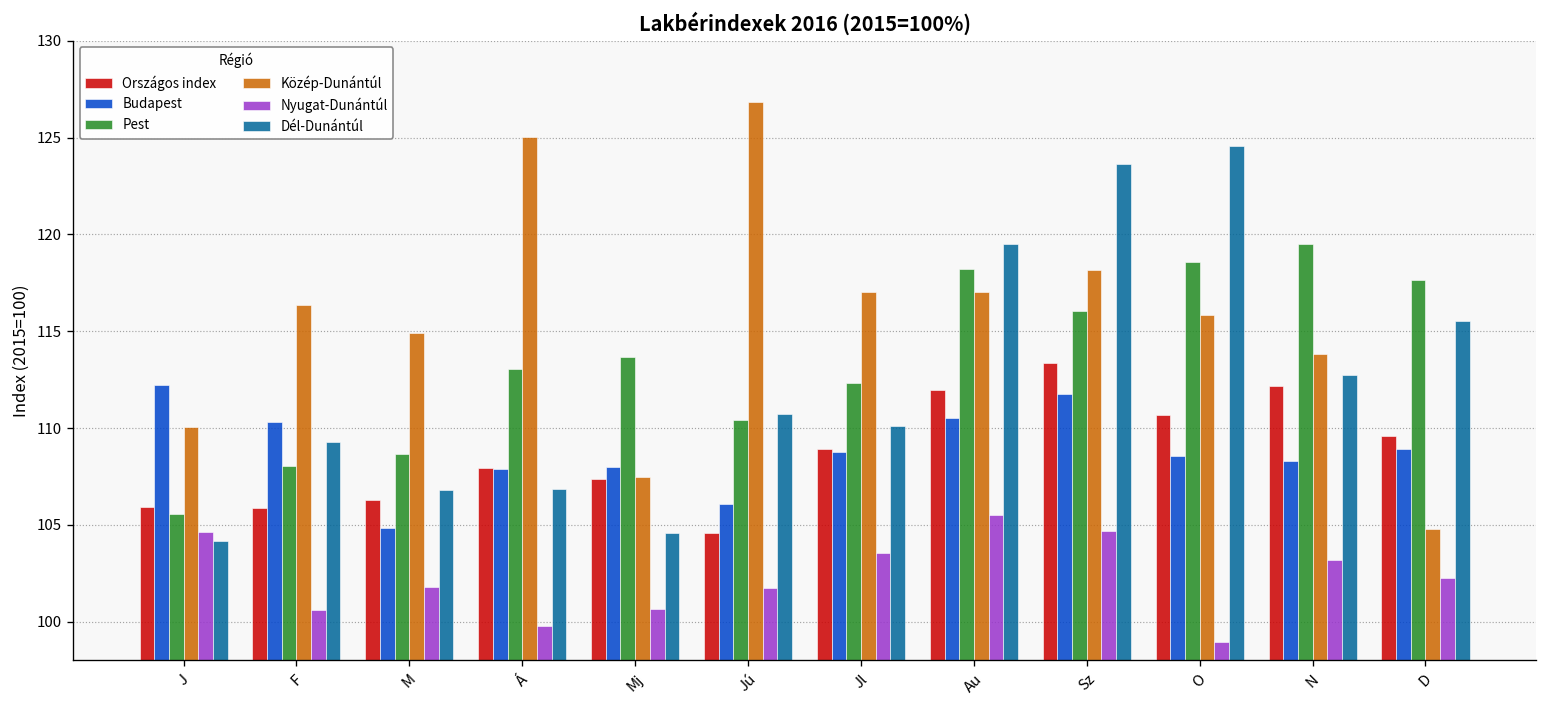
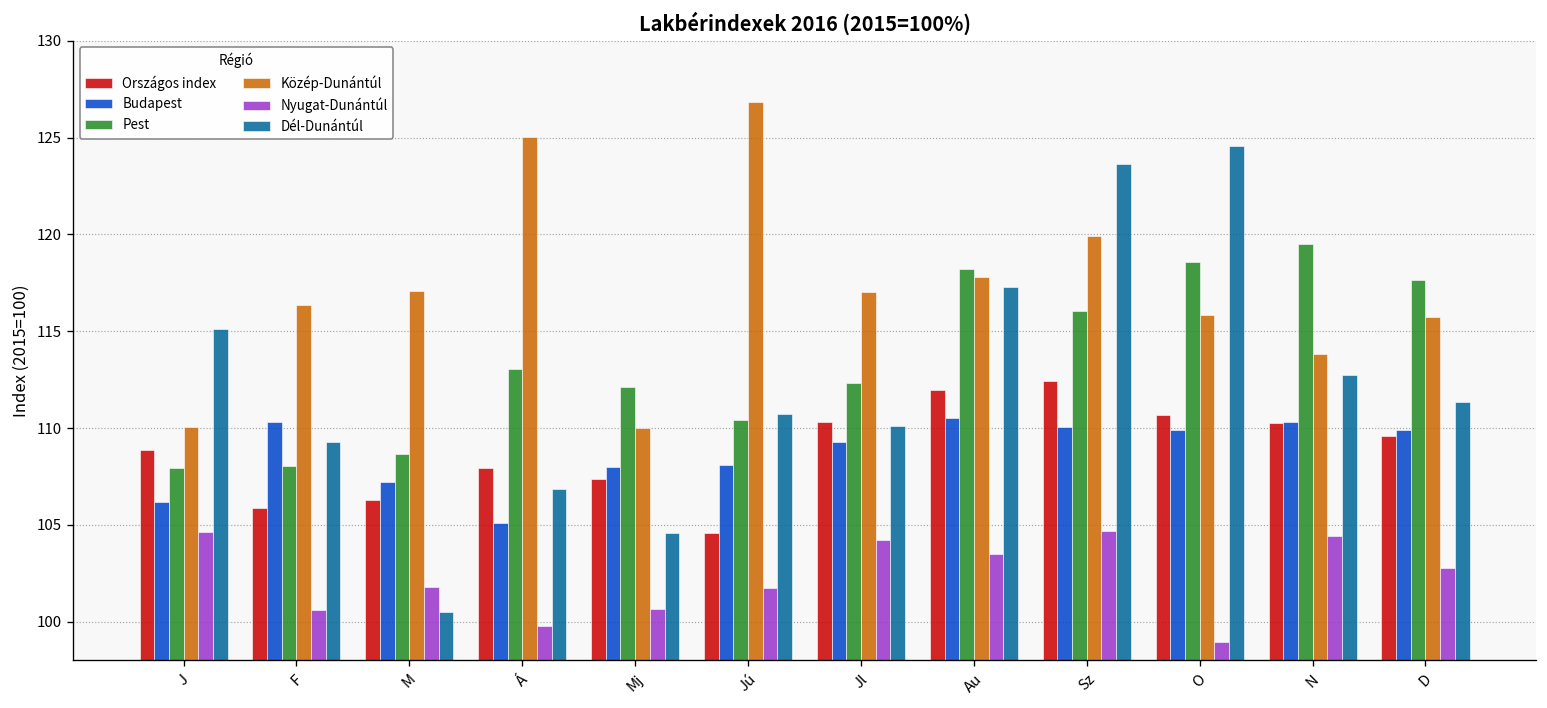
Országos index, J: 106.0 -> 108.9
Budapest, J: 112.2 -> 106.2
Pest, J: 105.6 -> 107.9
Dél-Dunántúl, J: 104.2 -> 115.1
Budapest, M: 104.8 -> 107.2
Közép-Dunántúl, M: 114.9 -> 117.1
Dél-Dunántúl, M: 106.8 -> 100.5
Budapest, Á: 107.9 -> 105.1
Pest, Mj: 113.7 -> 112.1
Közép-Dunántúl, Mj: 107.5 -> 110.0
Budapest, Jú: 106.1 -> 108.1
Országos index, Jl: 108.9 -> 110.3
Budapest, Jl: 108.8 -> 109.3
Nyugat-Dunántúl, Jl: 103.5 -> 104.2
Közép-Dunántúl, Au: 117.1 -> 117.8
Nyugat-Dunántúl, Au: 105.5 -> 103.5
Dél-Dunántúl, Au: 119.5 -> 117.3
Országos index, Sz: 113.4 -> 112.4
Budapest, Sz: 111.8 -> 110.1
Közép-Dunántúl, Sz: 118.2 -> 119.9
Budapest, O: 108.6 -> 109.9
Országos index, N: 112.2 -> 110.3
Budapest, N: 108.3 -> 110.3
Nyugat-Dunántúl, N: 103.2 -> 104.4
Budapest, D: 108.9 -> 109.9
Közép-Dunántúl, D: 104.8 -> 115.7
Nyugat-Dunántúl, D: 102.3 -> 102.8
Dél-Dunántúl, D: 115.5 -> 111.3
